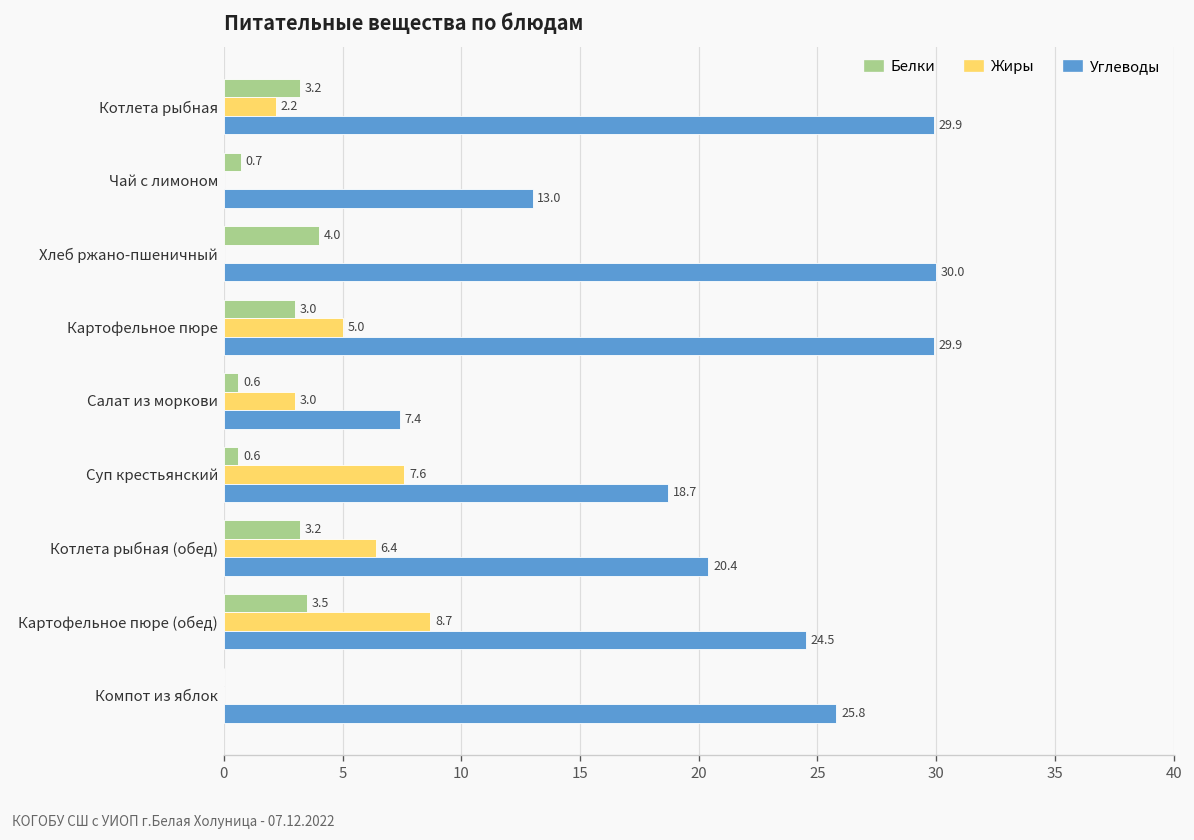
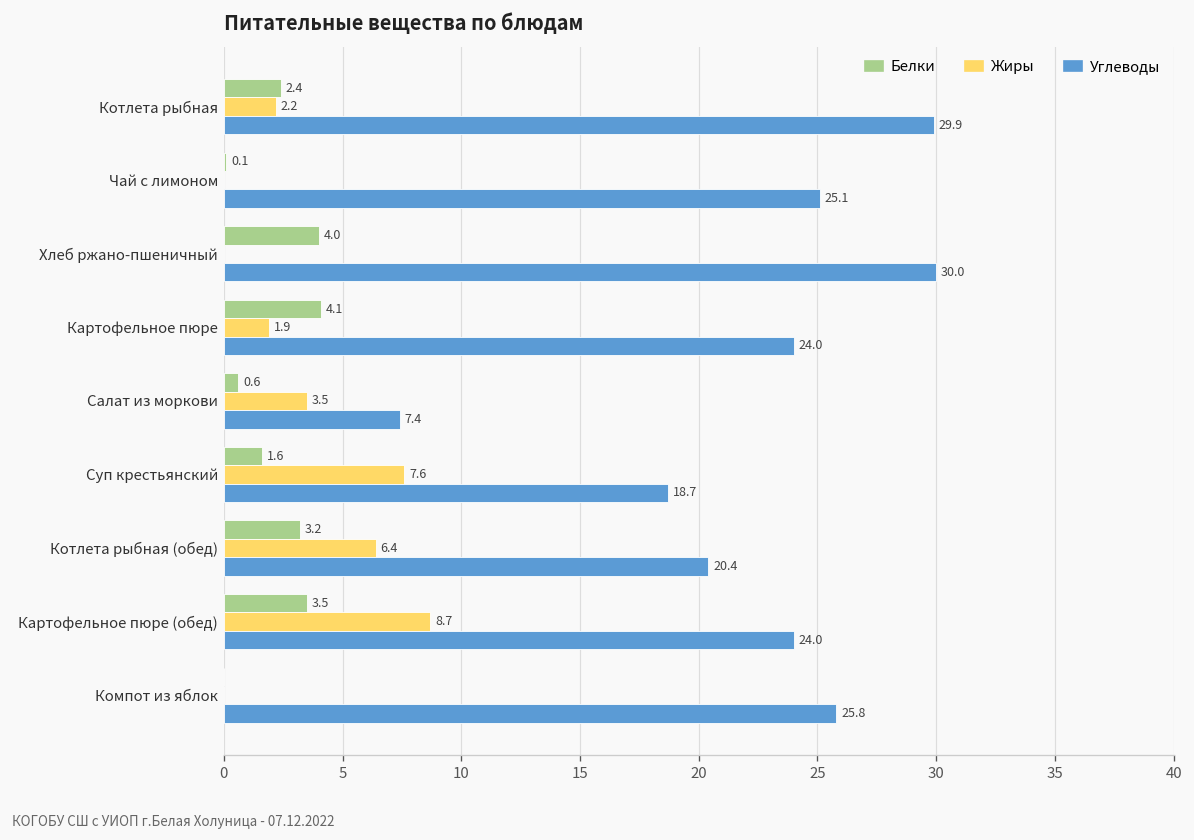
Белки, Котлета рыбная: 3.2 -> 2.4
Белки, Чай с лимоном: 0.7 -> 0.1
Углеводы, Чай с лимоном: 13.0 -> 25.1
Белки, Картофельное пюре: 3.0 -> 4.1
Жиры, Картофельное пюре: 5.0 -> 1.9
Углеводы, Картофельное пюре: 29.9 -> 24.0
Жиры, Салат из моркови: 3.0 -> 3.5
Белки, Суп крестьянский: 0.6 -> 1.6
Углеводы, Картофельное пюре (обед): 24.5 -> 24.0
